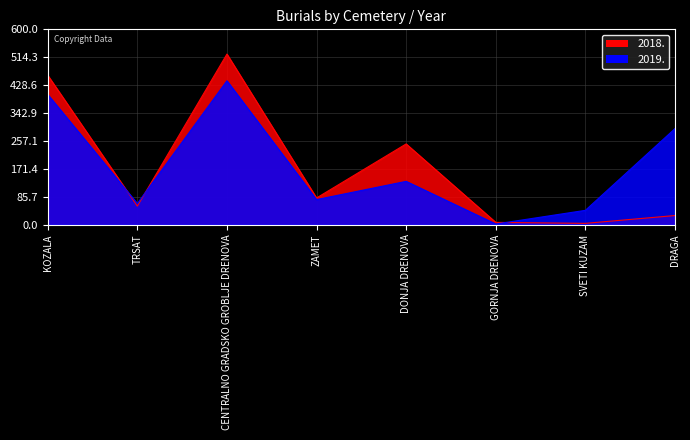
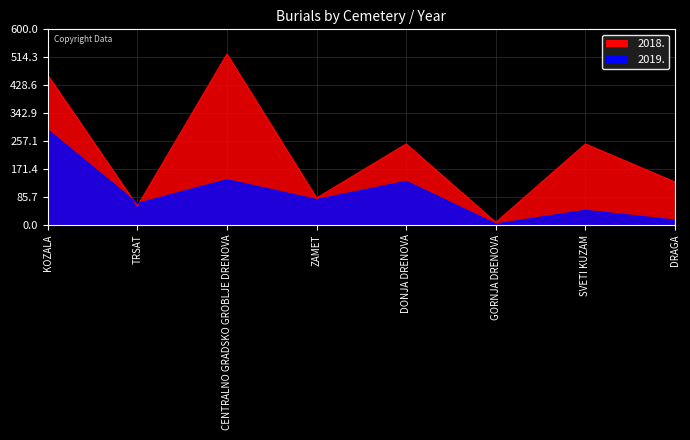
2019., KOZALA: 400 -> 290
2019., CENTRALNO GRADSKO GROBLJE DRENOVA: 440 -> 140
2018., SVETI KUZAM: 0 -> 250
2018., DRAGA: 30 -> 130
2019., DRAGA: 300 -> 10
